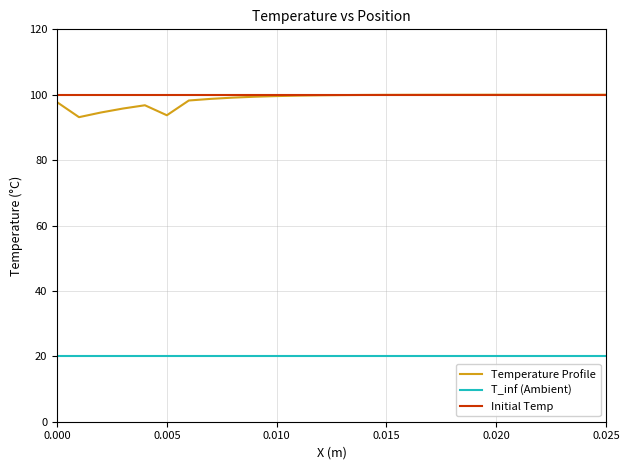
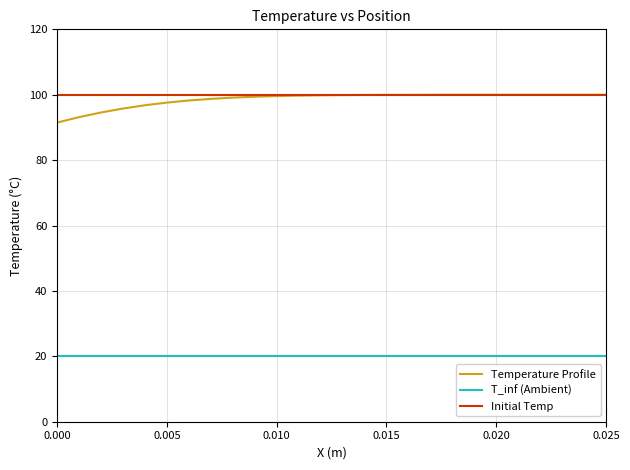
Temperature Profile, 0.000: 98 -> 91
Temperature Profile, 0.005: 94 -> 98
